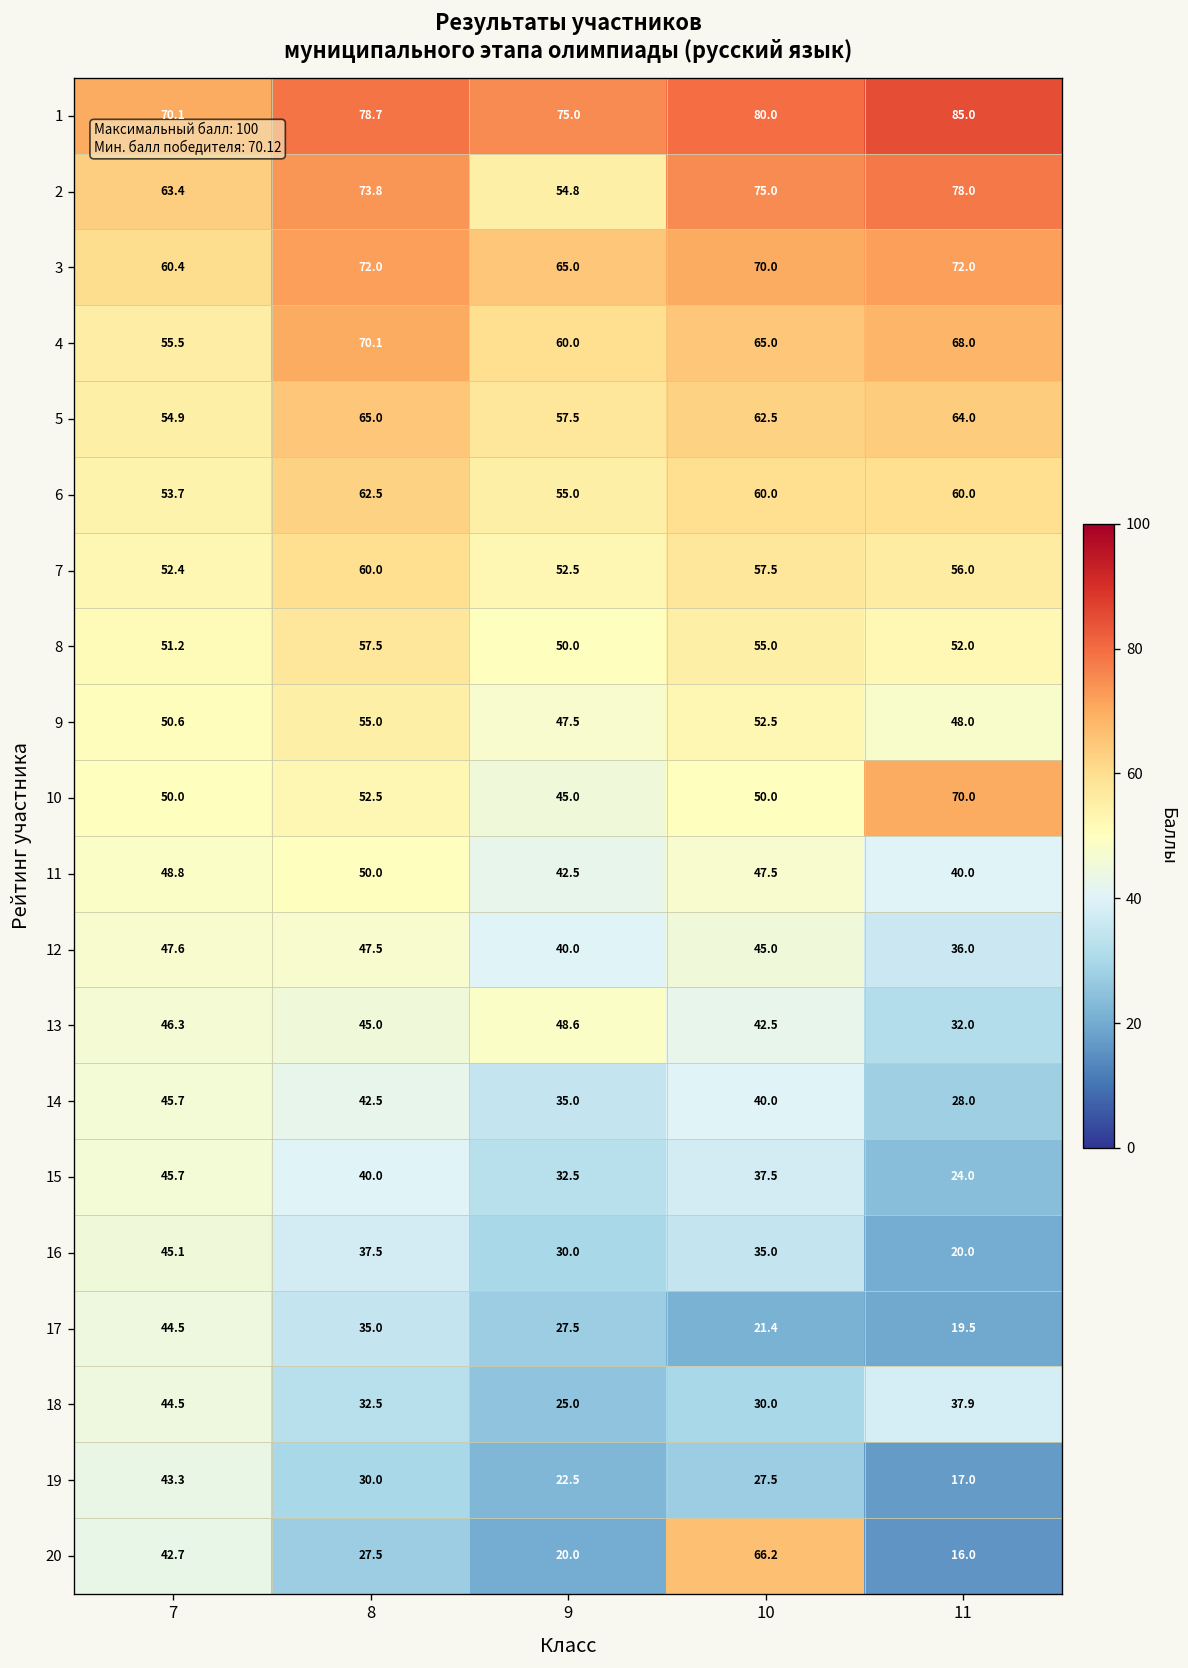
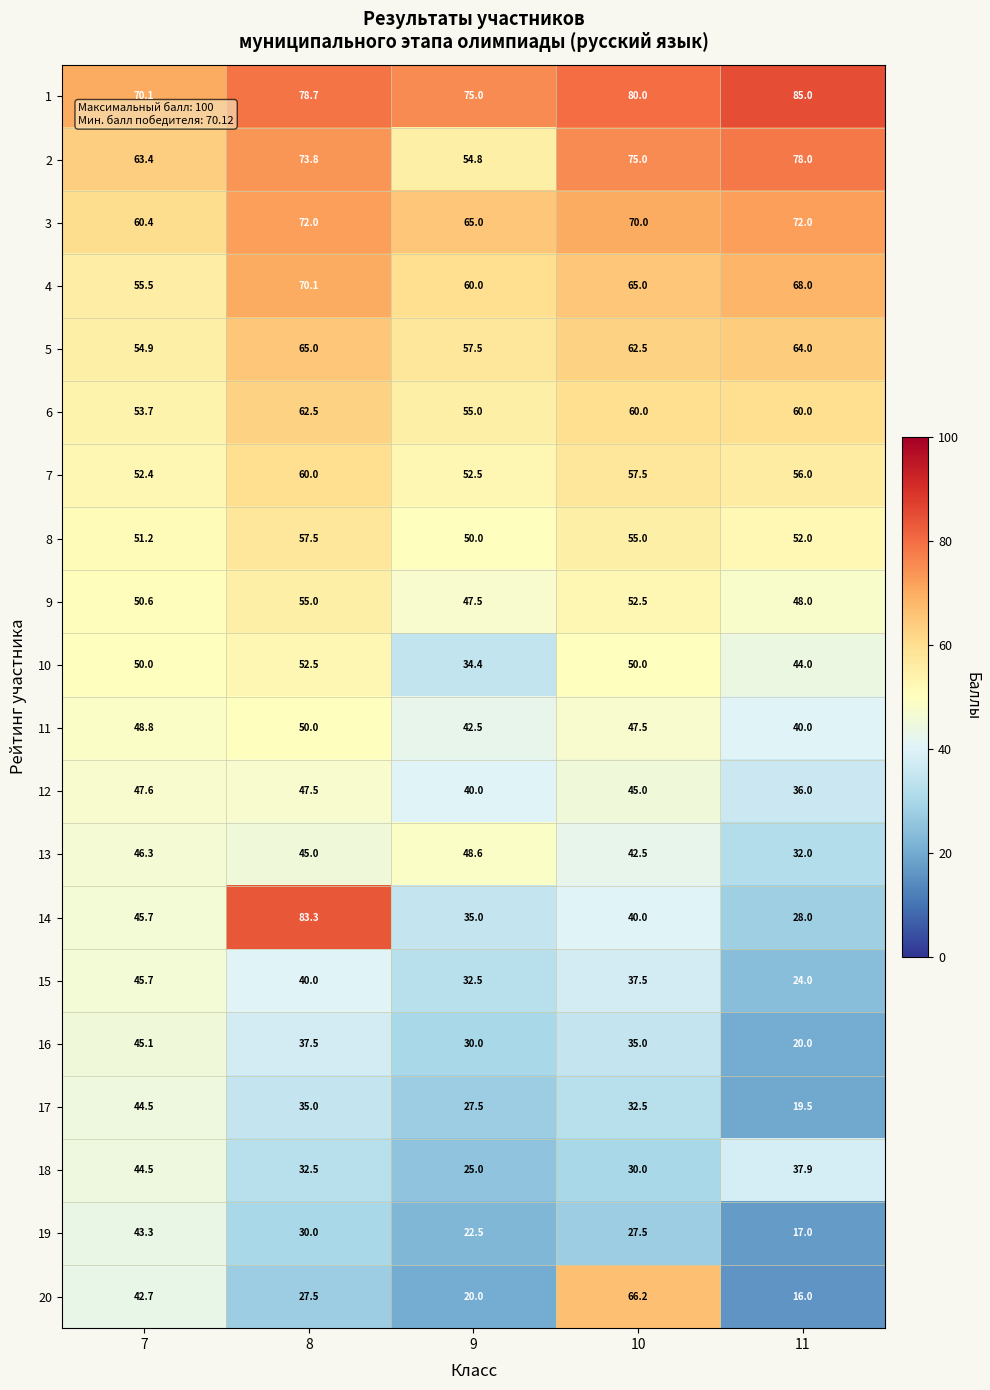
10, 9: 45.0 -> 34.4
10, 11: 70.0 -> 44.0
14, 8: 42.5 -> 83.3
17, 10: 21.4 -> 32.5
